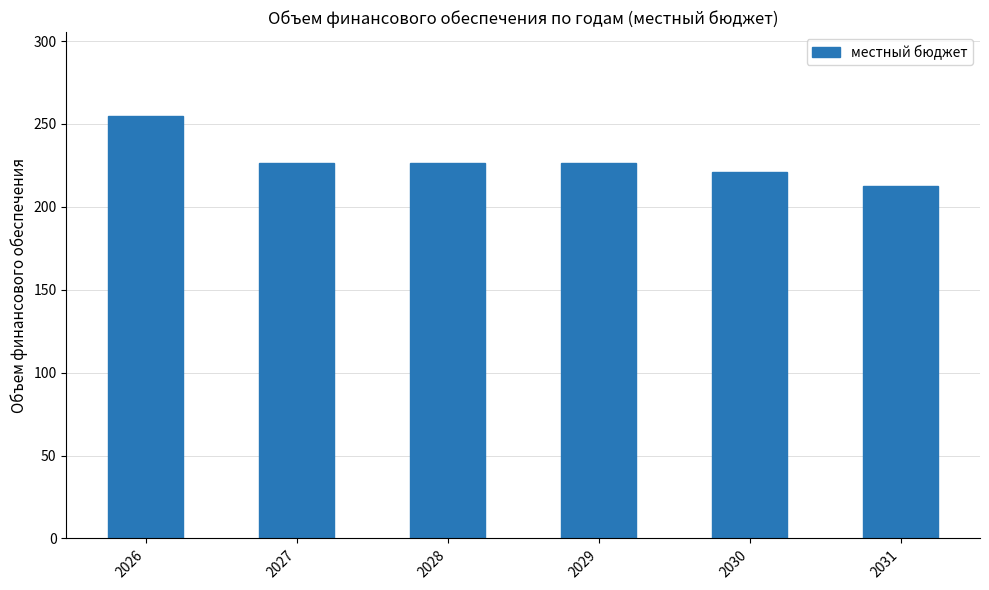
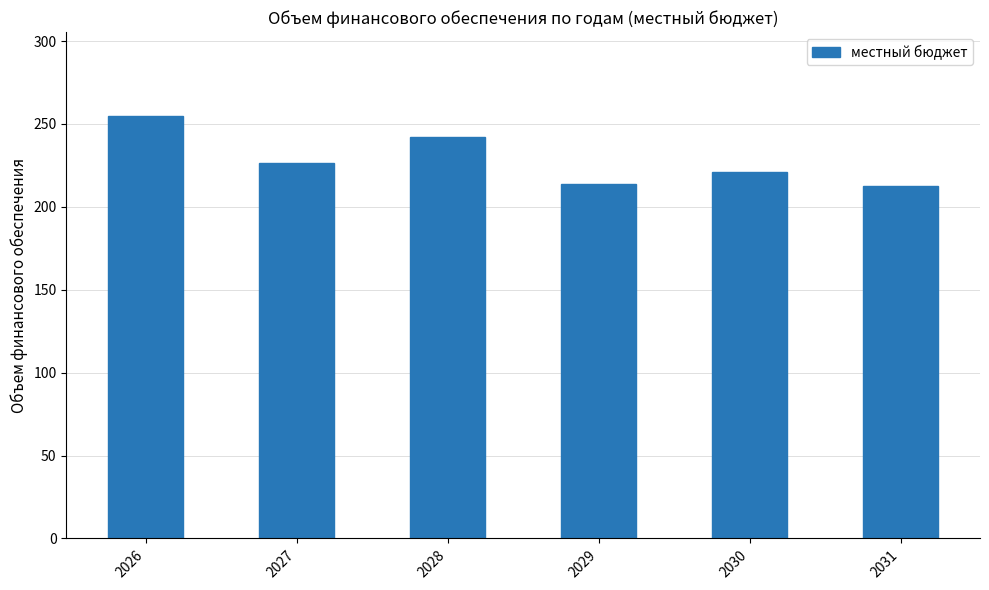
2028: 226 -> 242
2029: 226 -> 214
